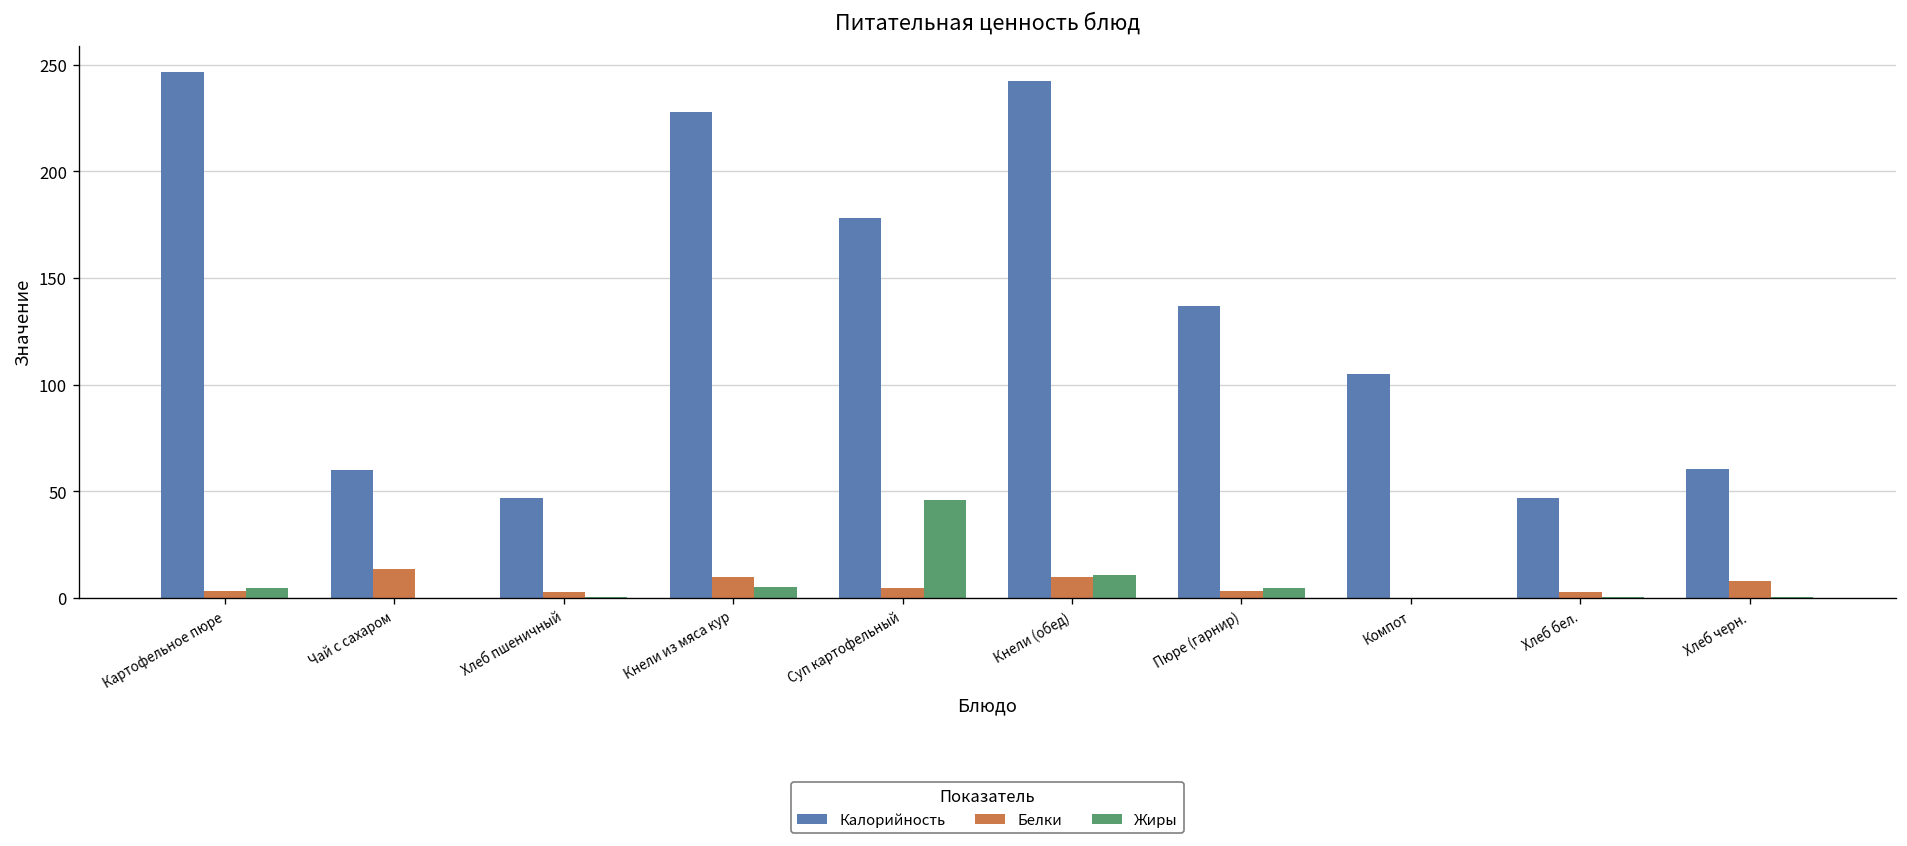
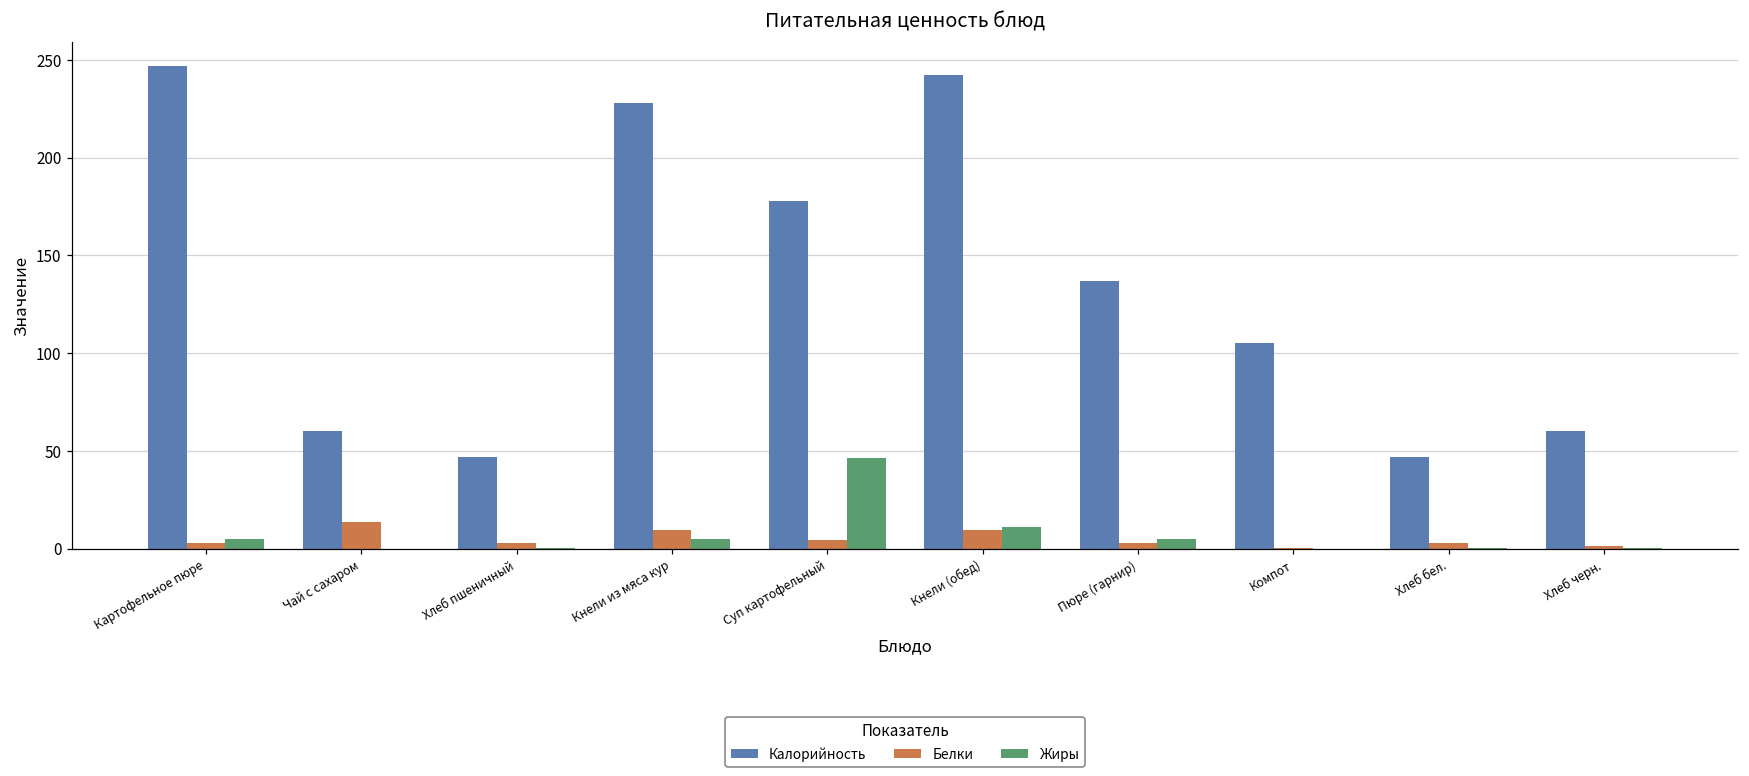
Белки, Хлеб черн.: 8 -> 1
